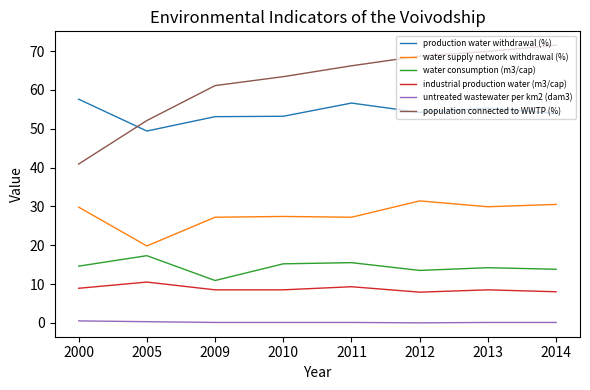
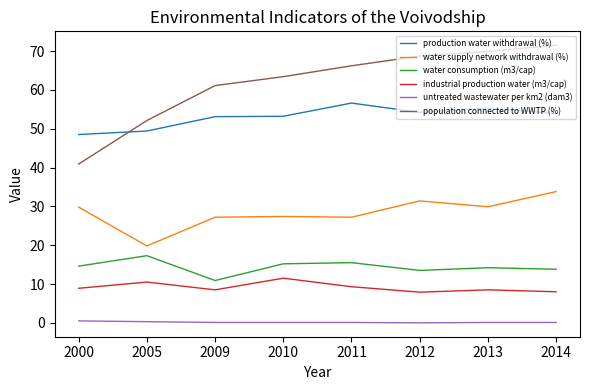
production water withdrawal (%), 2000: 58 -> 49
industrial production water (m3/cap), 2010: 9 -> 12
water supply network withdrawal (%), 2014: 31 -> 34
